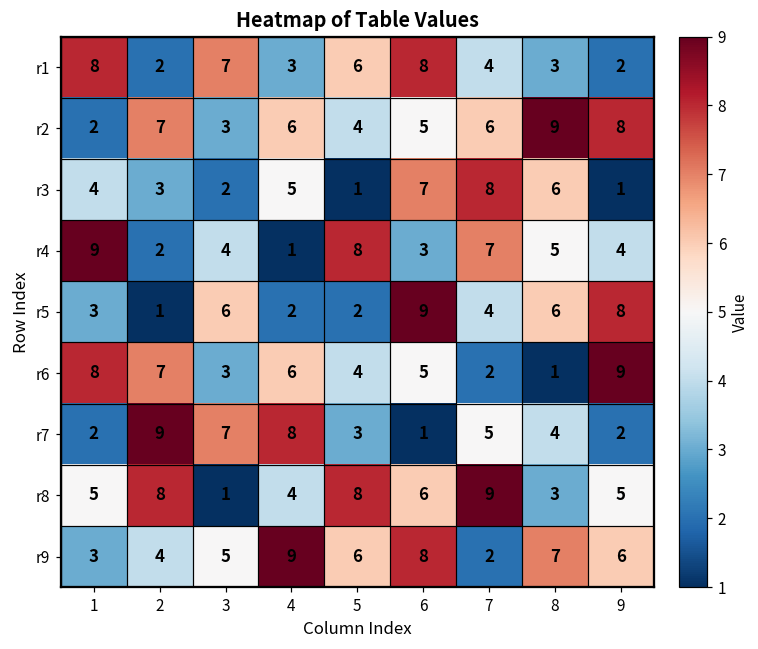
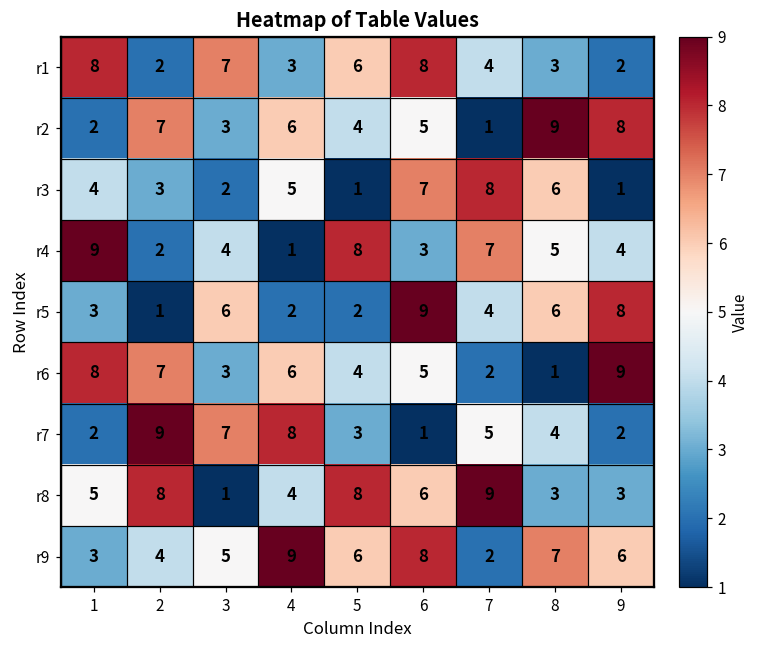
r2, 7: 6 -> 1
r8, 9: 5 -> 3
